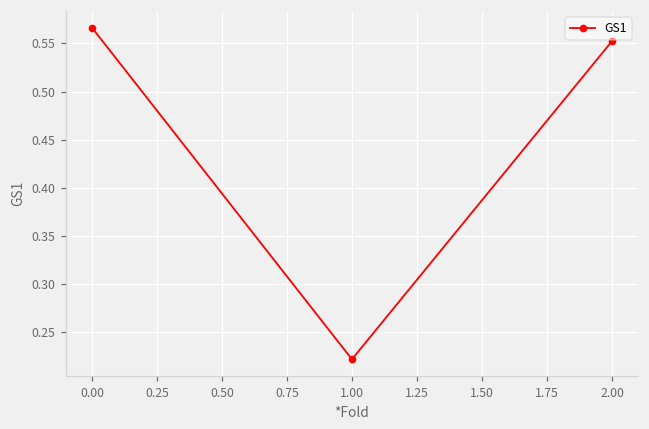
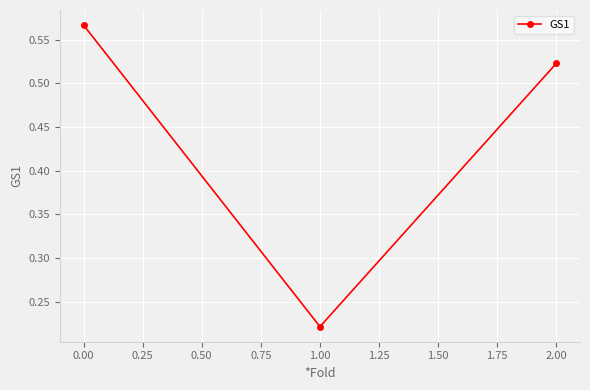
2.00: 0.55 -> 0.52
